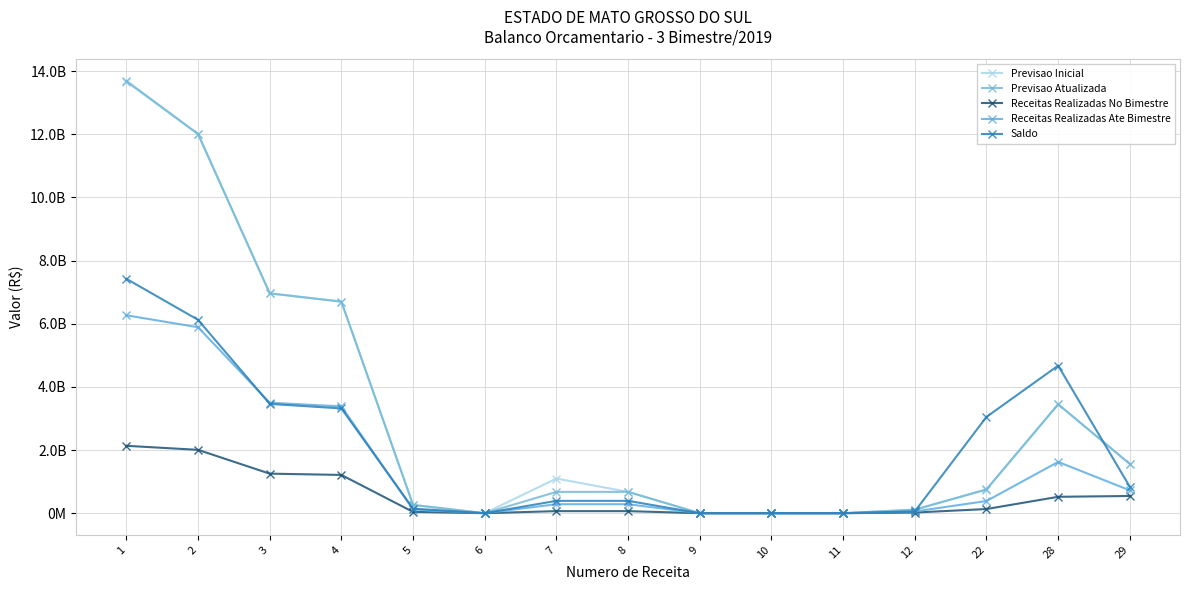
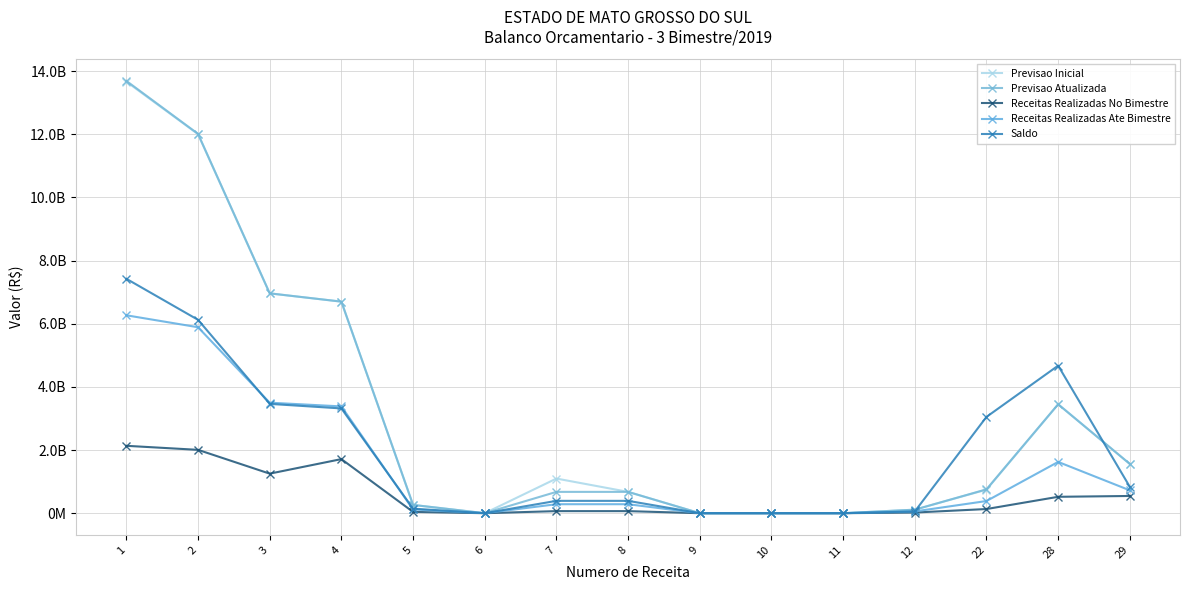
Receitas Realizadas No Bimestre, 4: 1200000000 -> 1700000000
